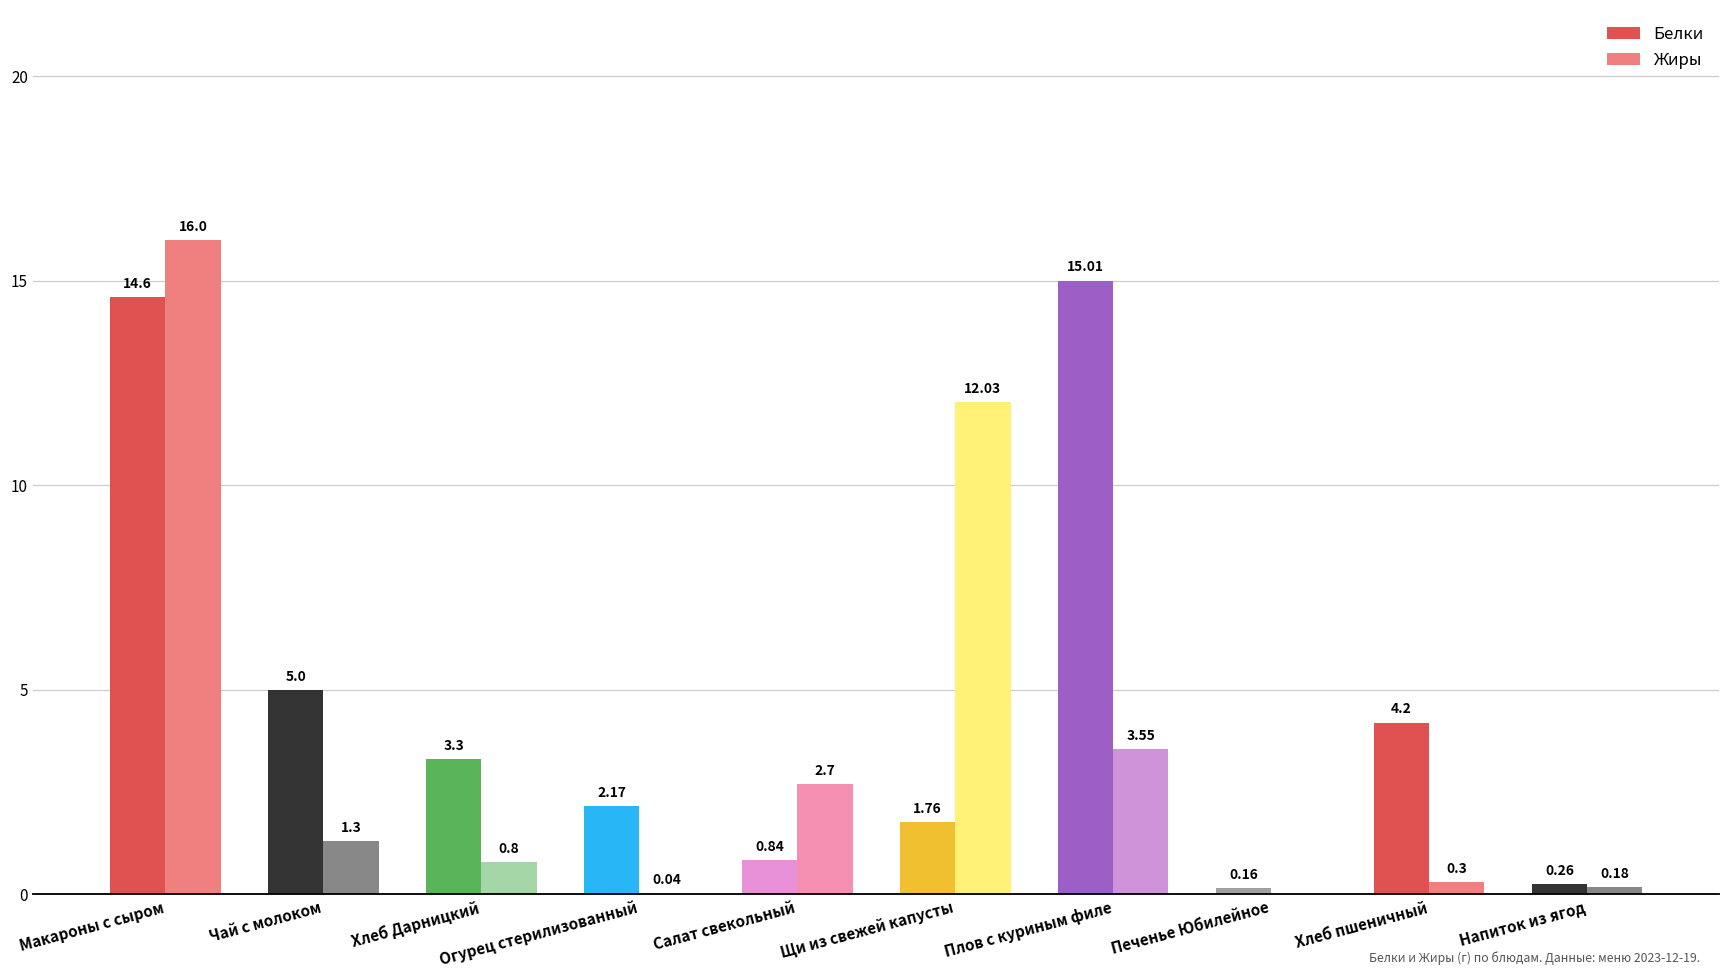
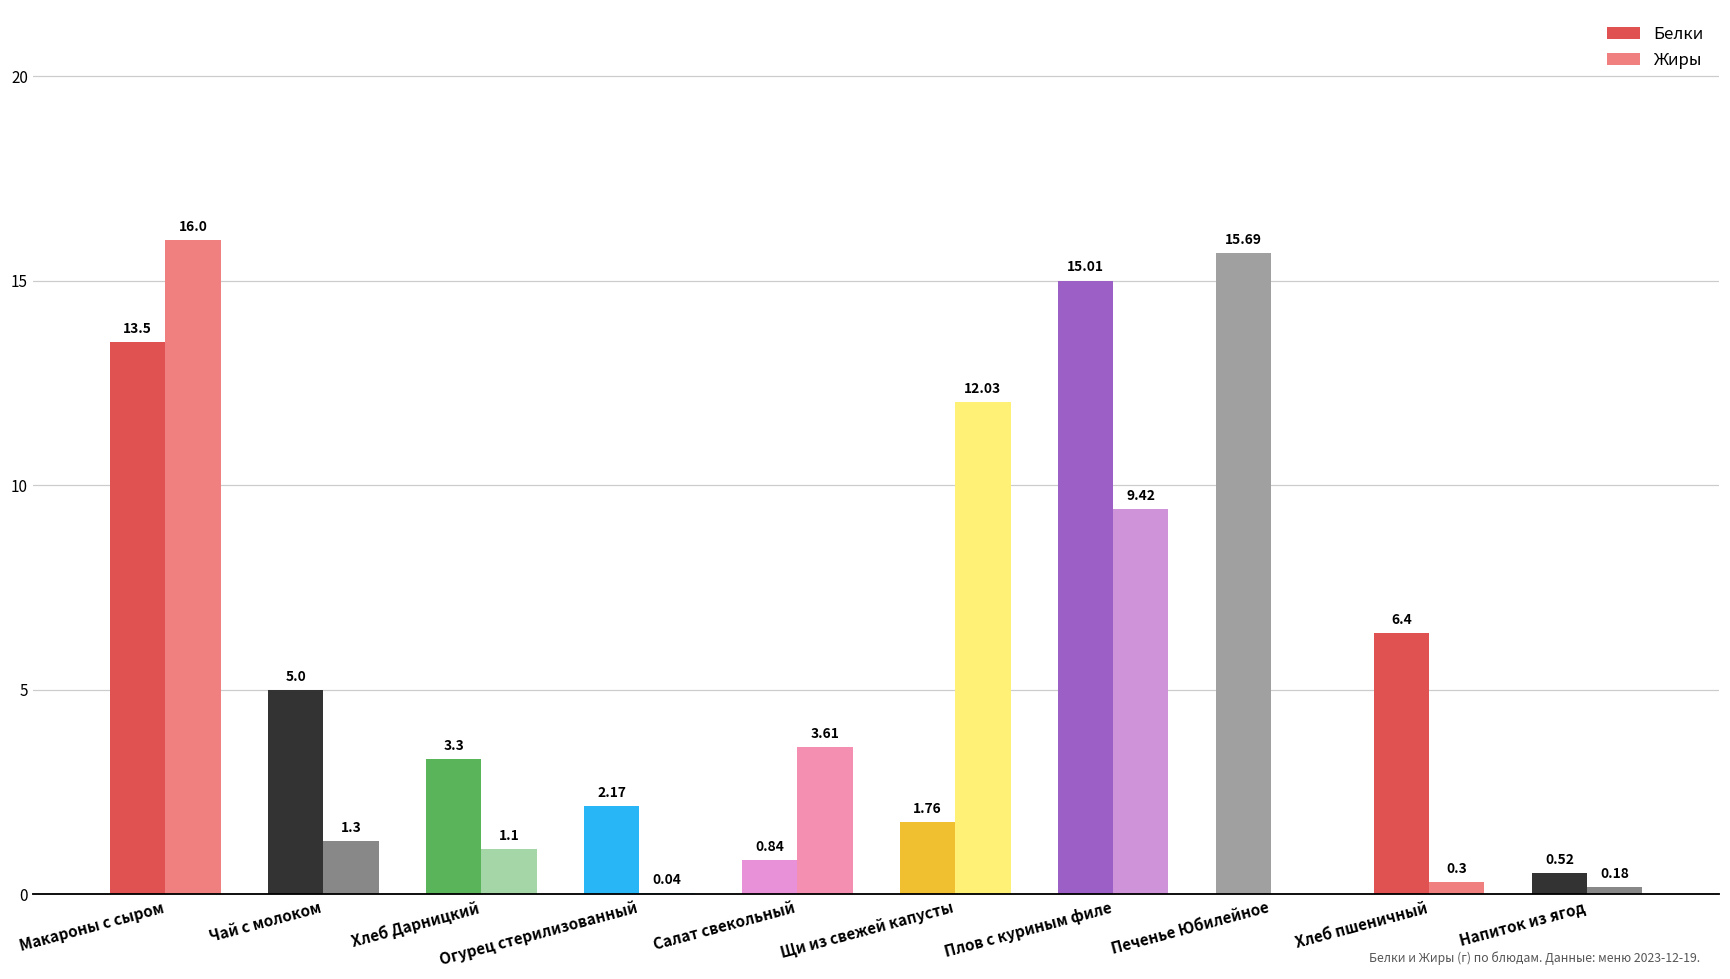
Белки, Макароны с сыром: 14.6 -> 13.5
Жиры, Хлеб Дарницкий: 0.8 -> 1.1
Жиры, Салат свекольный: 2.7 -> 3.61
Жиры, Плов с куриным филе: 3.55 -> 9.42
Белки, Печенье Юбилейное: 0.16 -> 15.69
Белки, Хлеб пшеничный: 4.2 -> 6.4
Белки, Напиток из ягод: 0.26 -> 0.52
